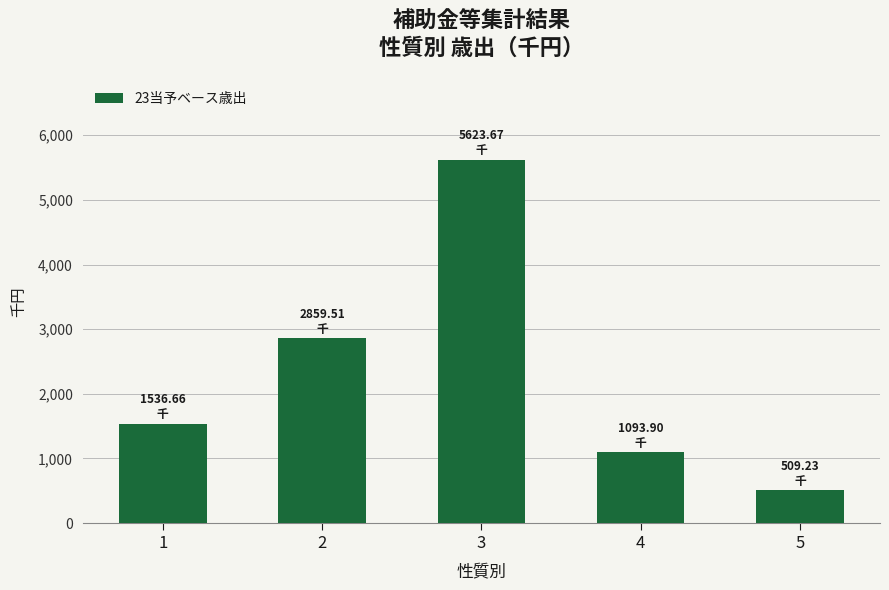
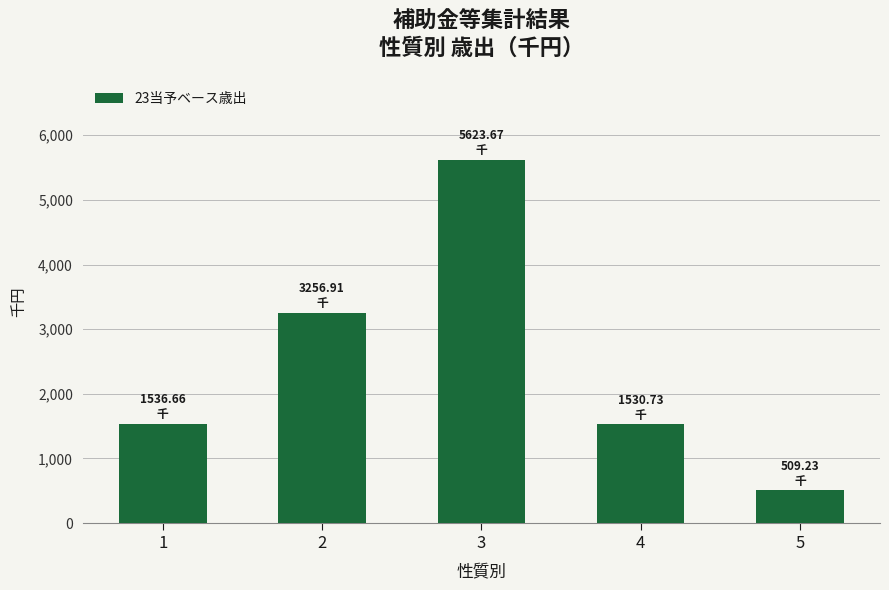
2: 2859.51 -> 3256.91
4: 1093.90 -> 1530.73
